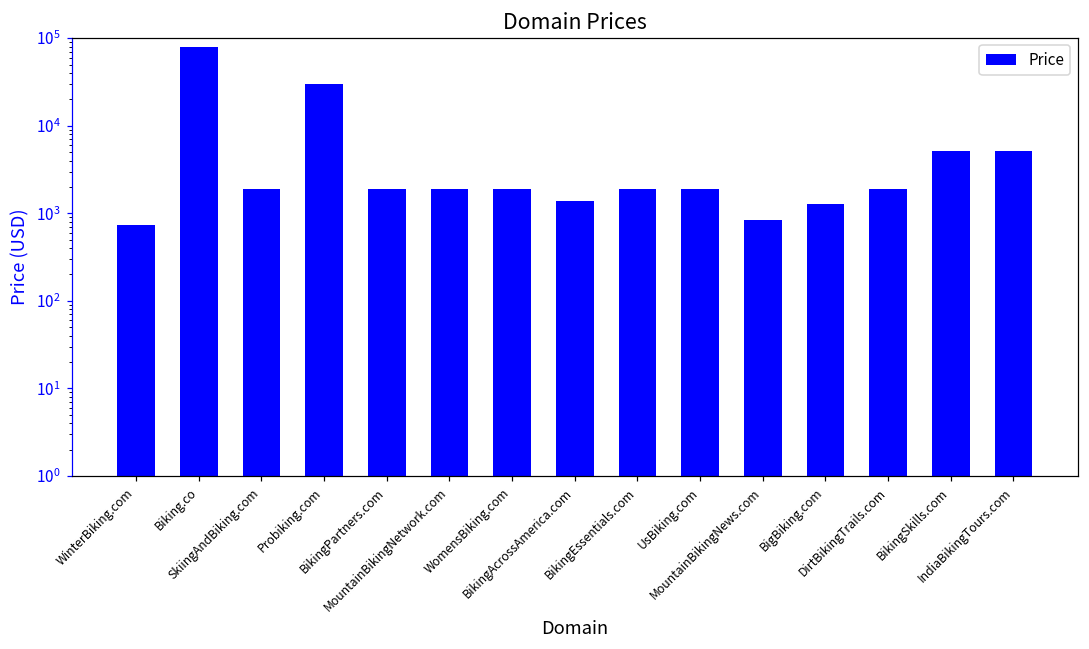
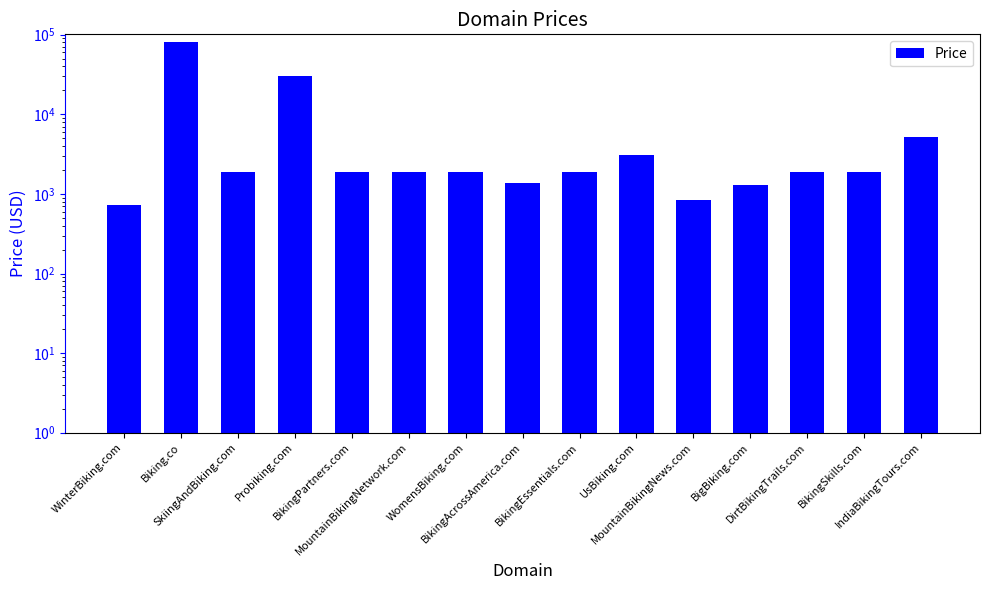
UsBiking.com: 1900 -> 3100
BikingSkills.com: 5000 -> 1900
